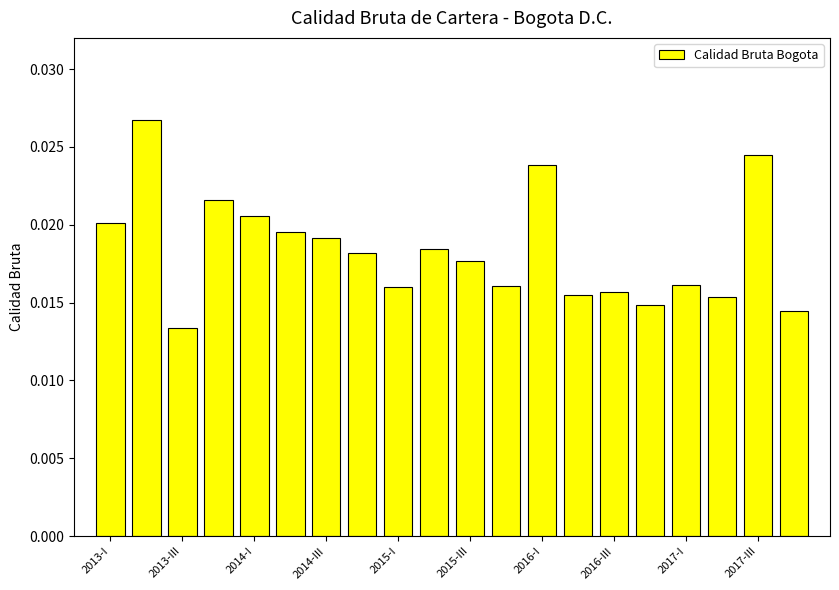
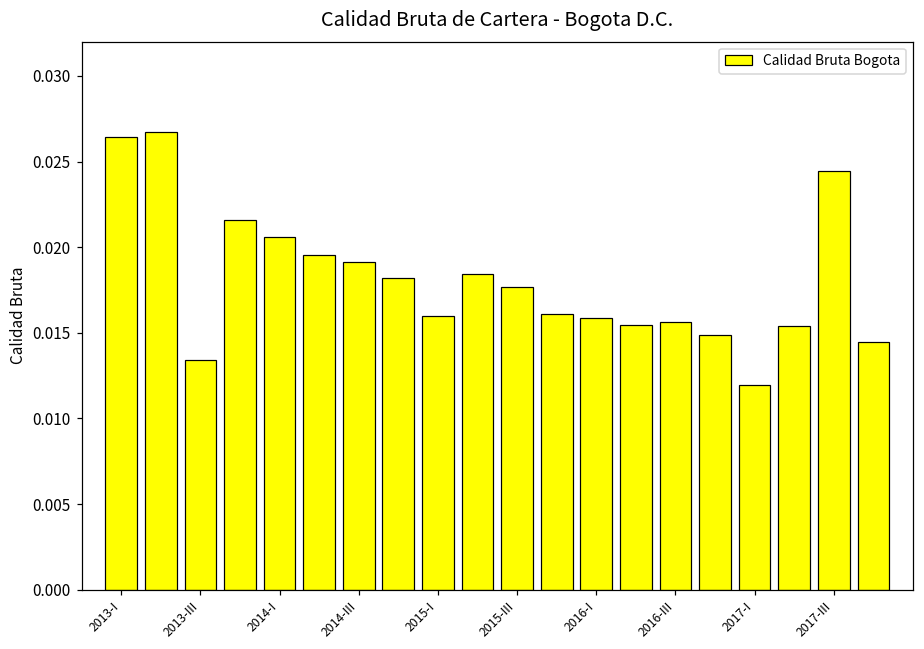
2013-I: 0.0201 -> 0.0264
2016-I: 0.0239 -> 0.0158
2017-I: 0.0161 -> 0.0120
